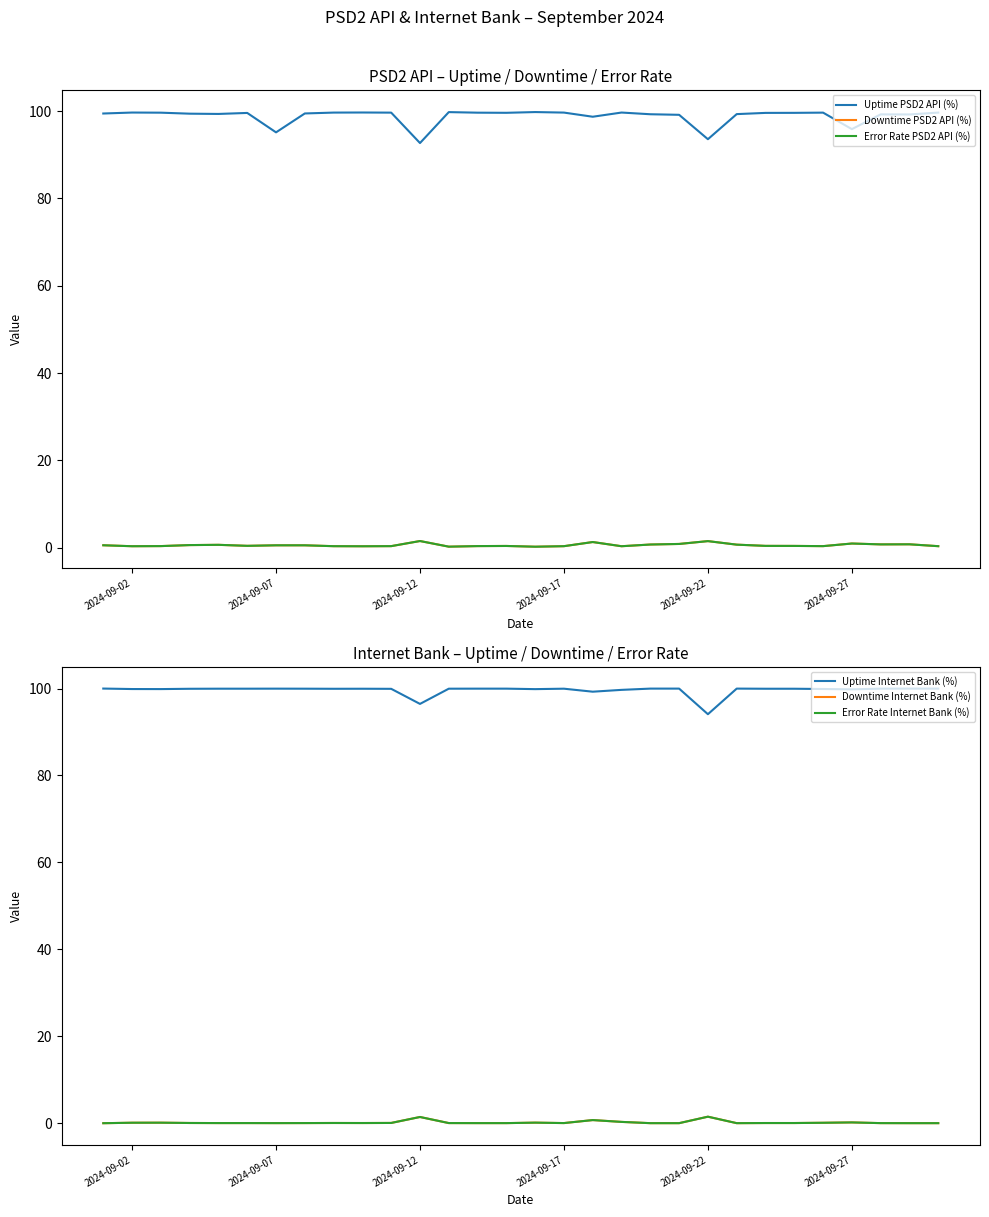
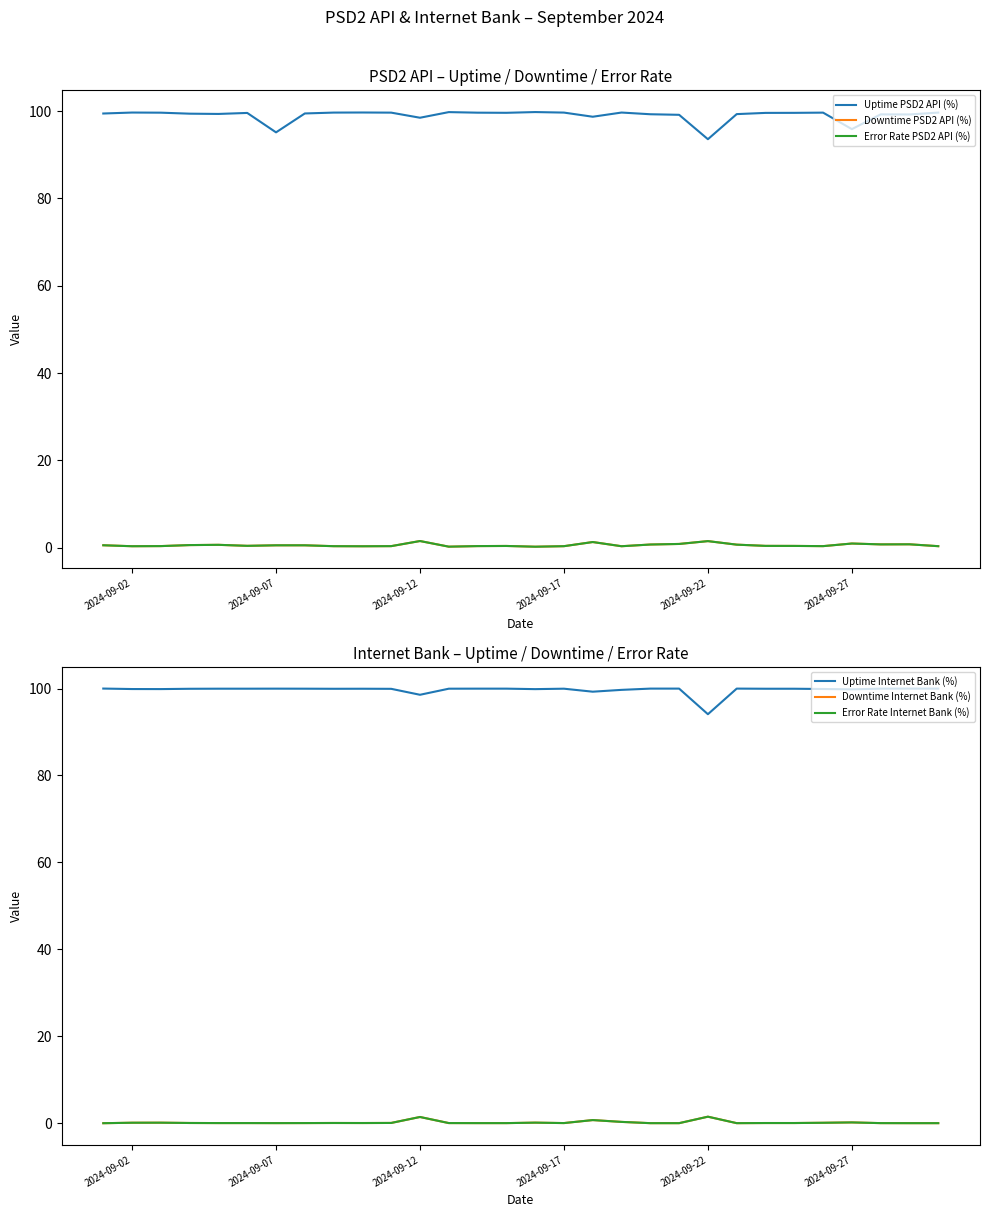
PSD2 API – Uptime / Downtime / Error Rate, Uptime PSD2 API (%), 2024-09-12: 93 -> 99
Internet Bank – Uptime / Downtime / Error Rate, Uptime Internet Bank (%), 2024-09-12: 96 -> 99
